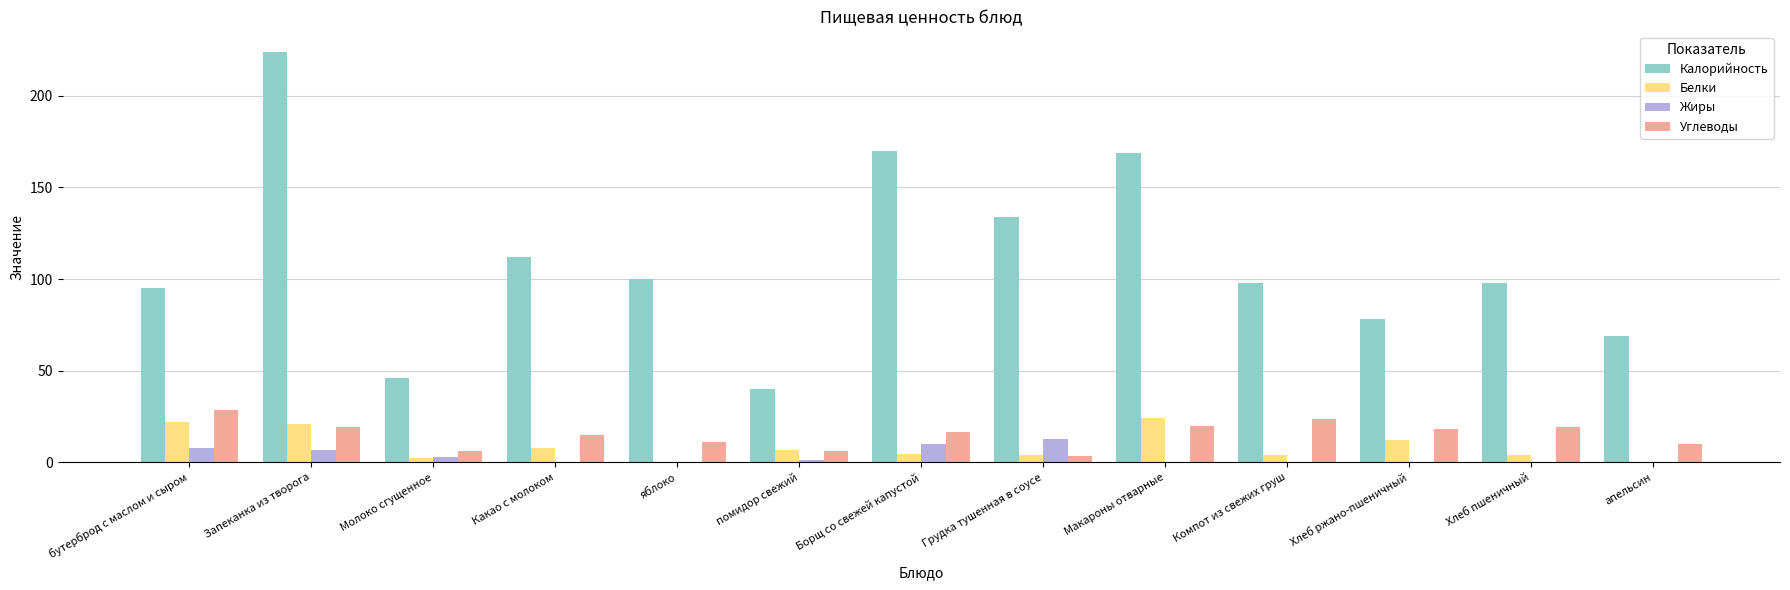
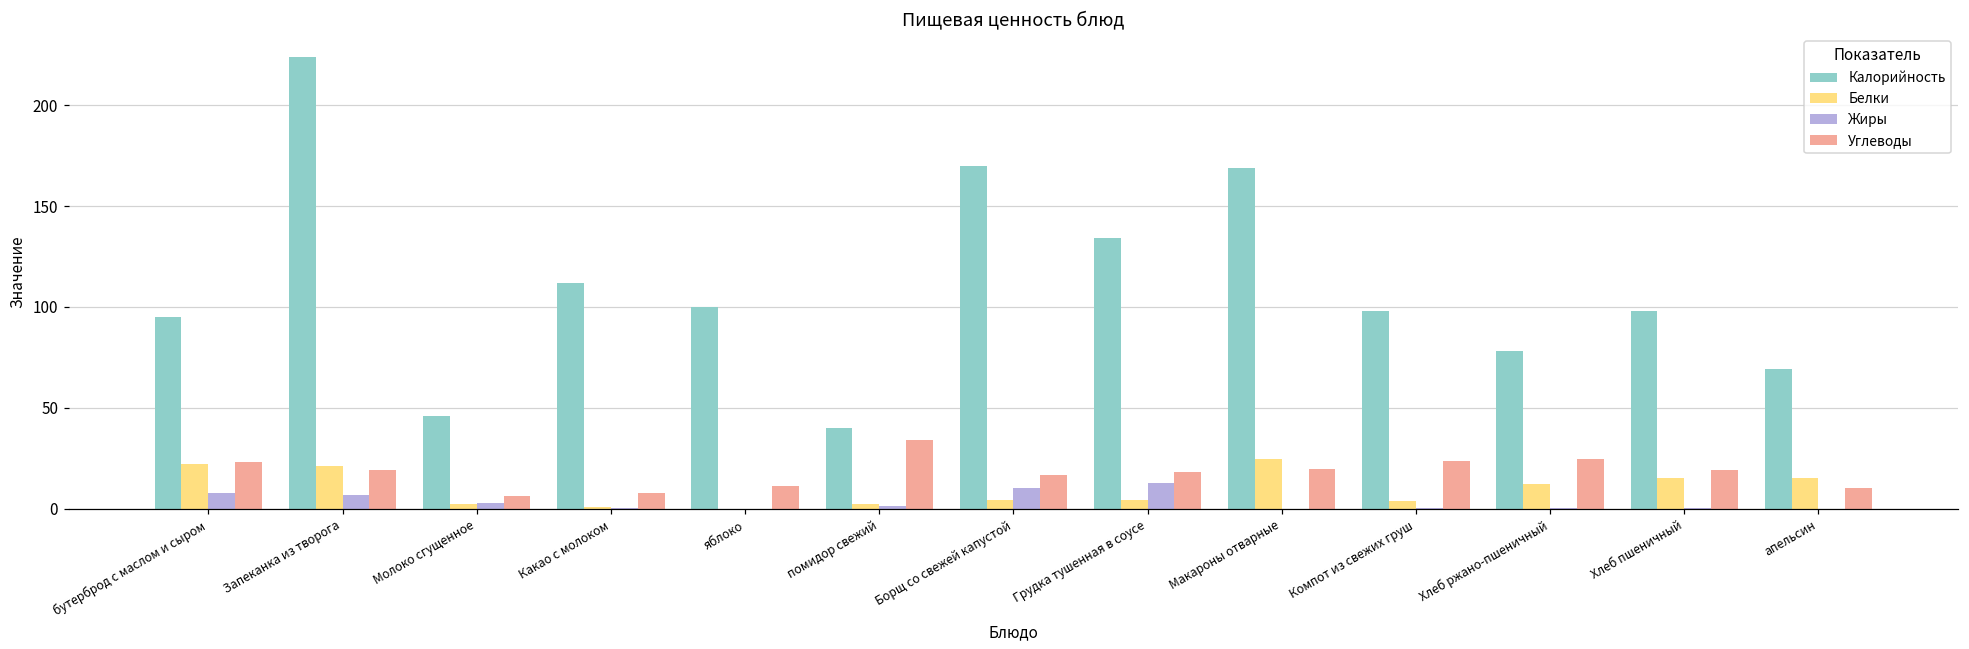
Углеводы, бутерброд с маслом и сыром: 28 -> 23
Белки, Какао с молоком: 8 -> 1
Углеводы, Какао с молоком: 15 -> 8
Белки, помидор свежий: 7 -> 2
Углеводы, помидор свежий: 6 -> 34
Углеводы, Грудка тушенная в соусе: 3 -> 18
Углеводы, Хлеб ржано-пшеничный: 18 -> 25
Белки, Хлеб пшеничный: 4 -> 15
Белки, апельсин: 0 -> 15
